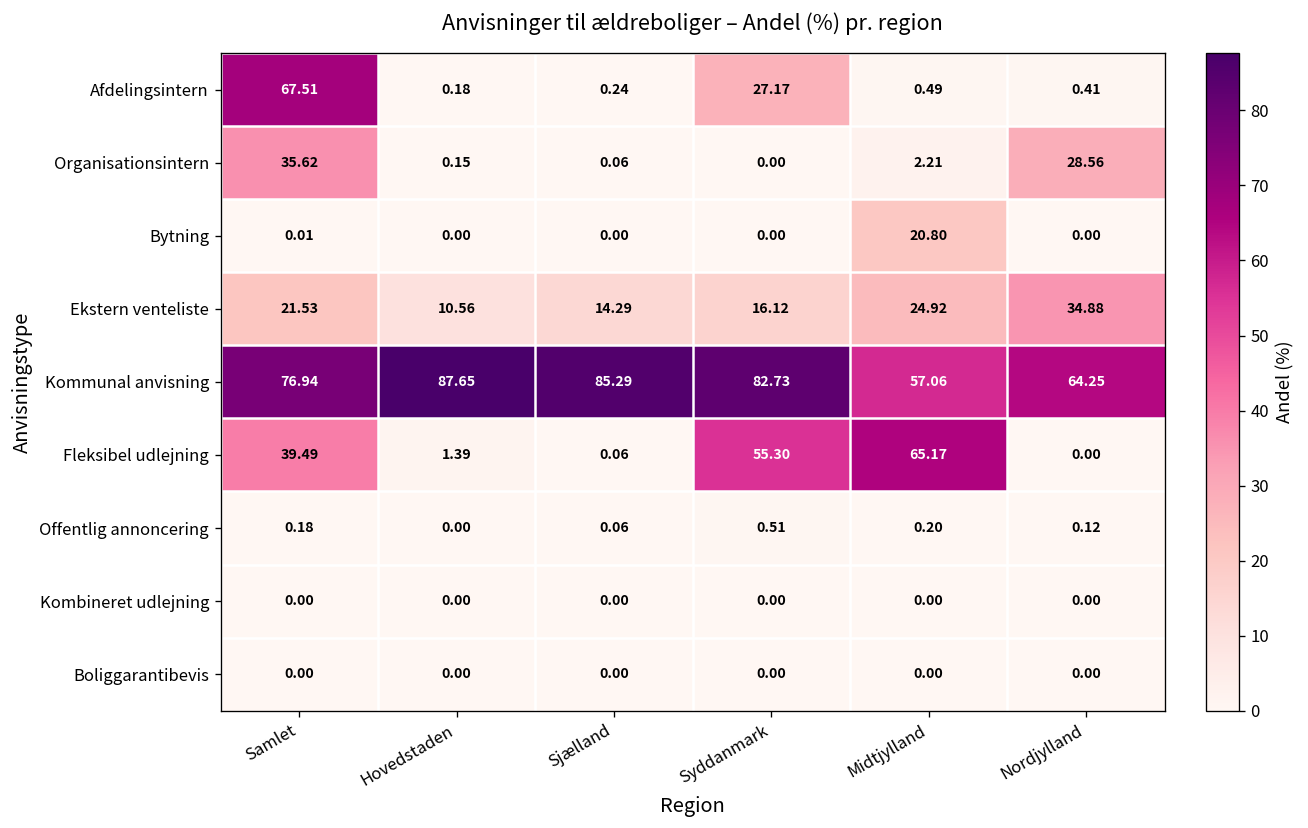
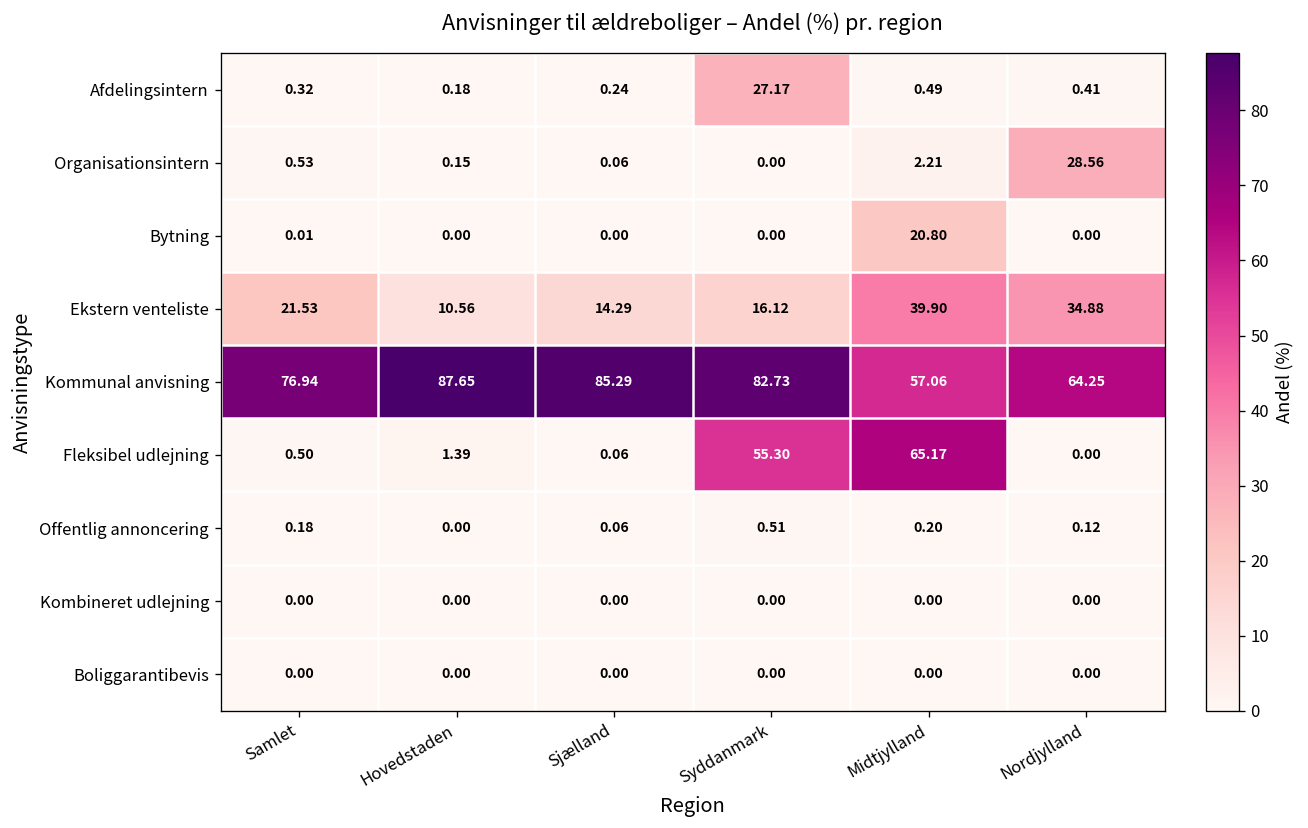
Afdelingsintern, Samlet: 67.51 -> 0.32
Organisationsintern, Samlet: 35.62 -> 0.53
Ekstern venteliste, Midtjylland: 24.92 -> 39.90
Fleksibel udlejning, Samlet: 39.49 -> 0.50
